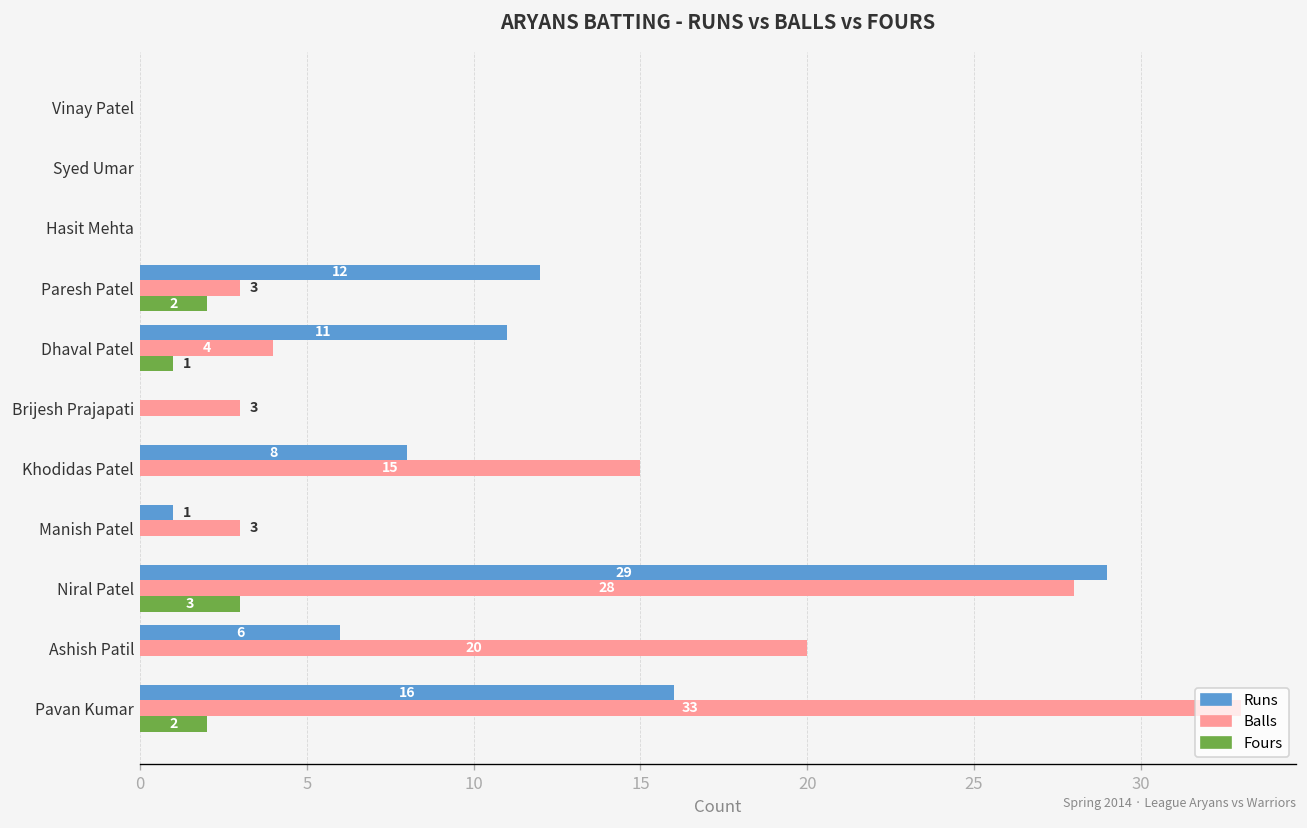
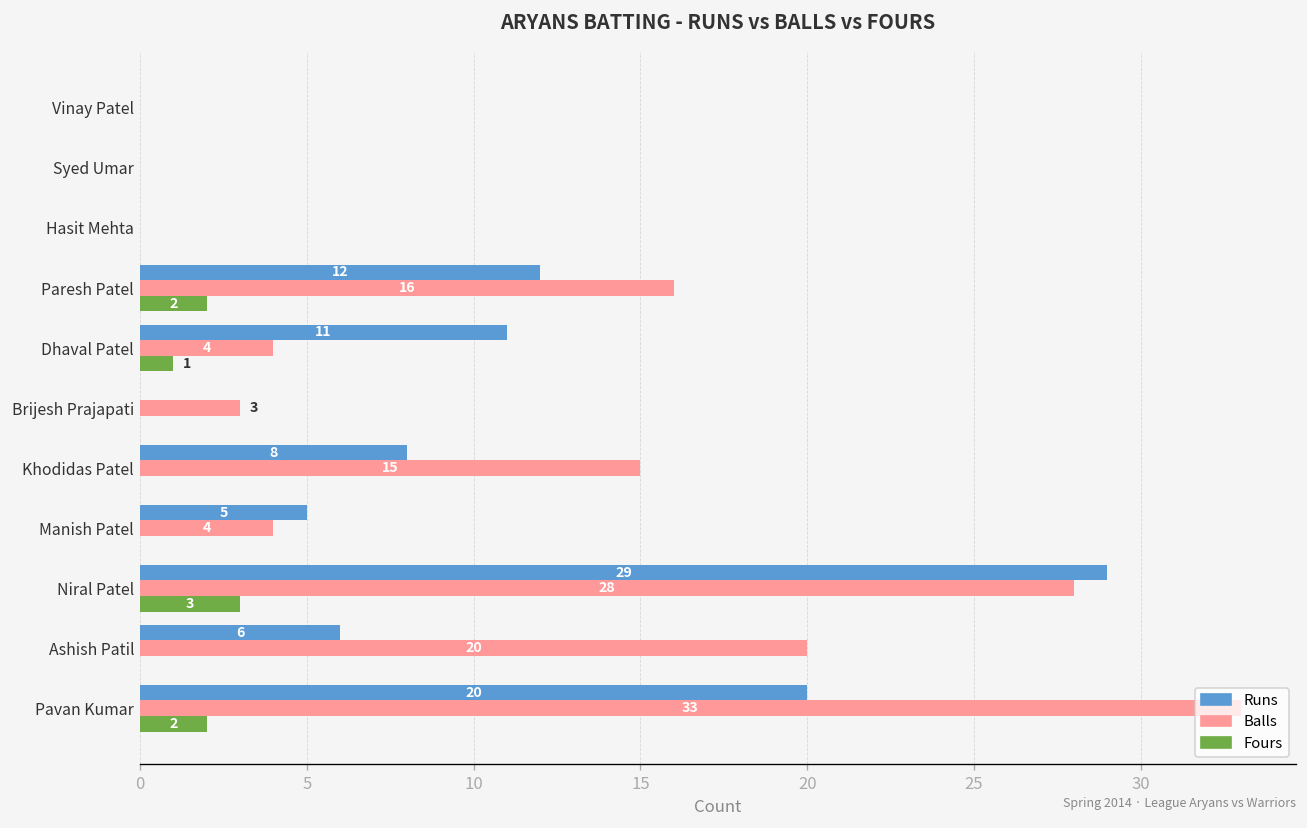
Balls, Paresh Patel: 3 -> 16
Runs, Manish Patel: 1 -> 5
Balls, Manish Patel: 3 -> 4
Runs, Pavan Kumar: 16 -> 20
